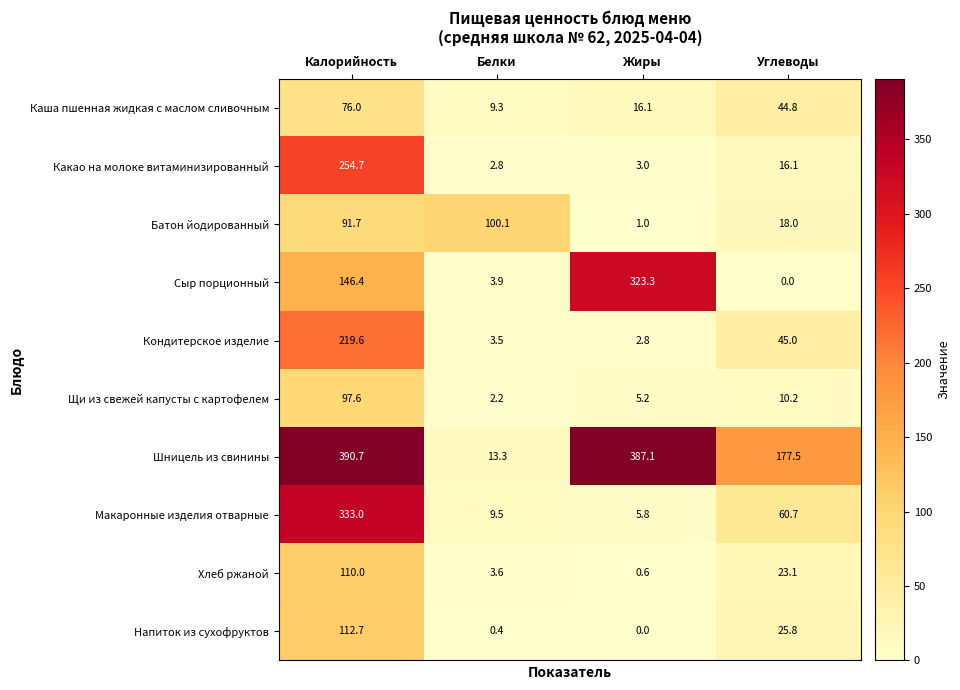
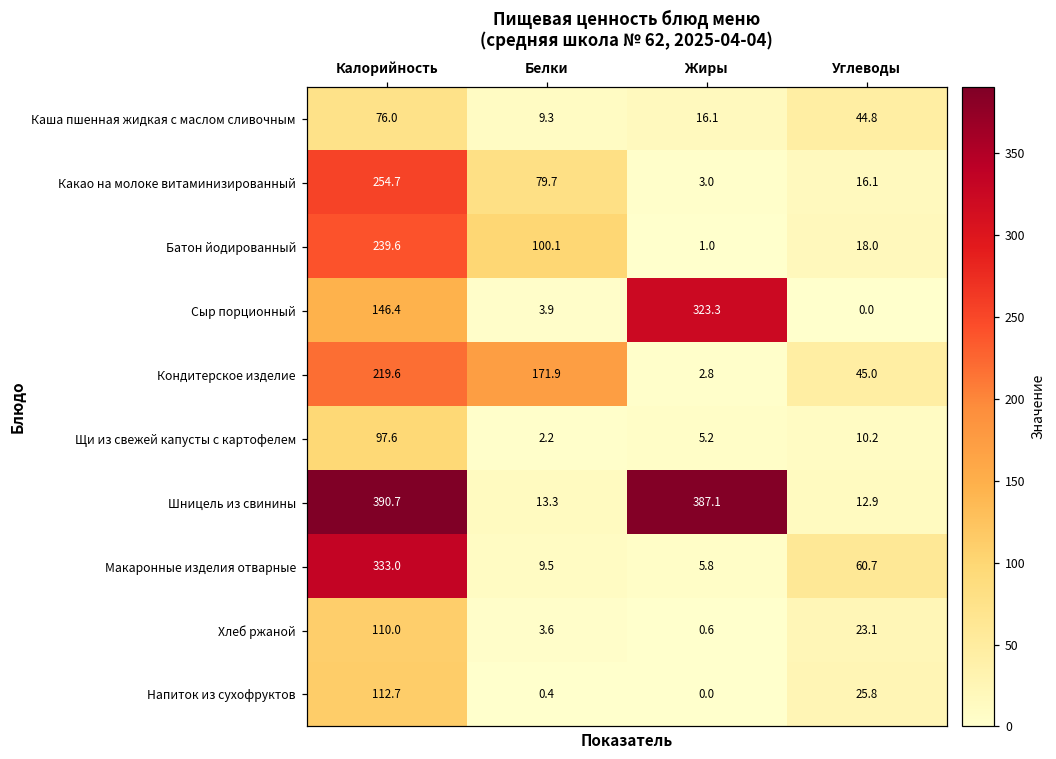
Какао на молоке витаминизированный, Белки: 2.8 -> 79.7
Батон йодированный, Калорийность: 91.7 -> 239.6
Кондитерское изделие, Белки: 3.5 -> 171.9
Шницель из свинины, Углеводы: 177.5 -> 12.9
